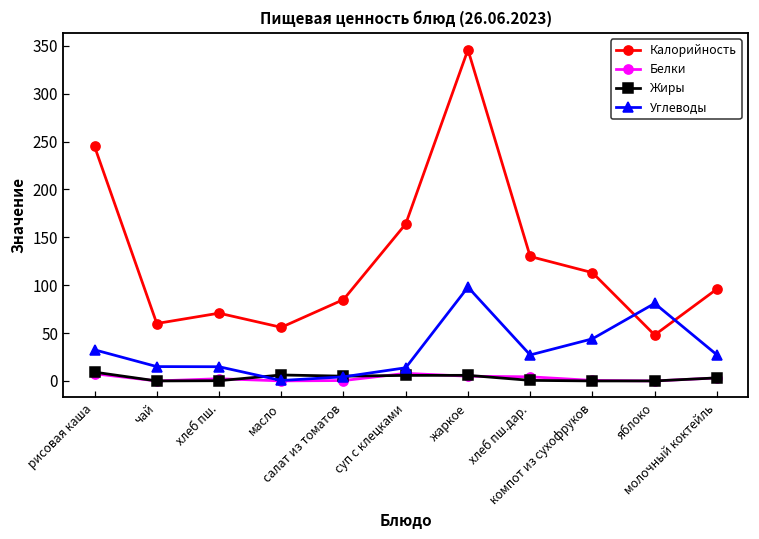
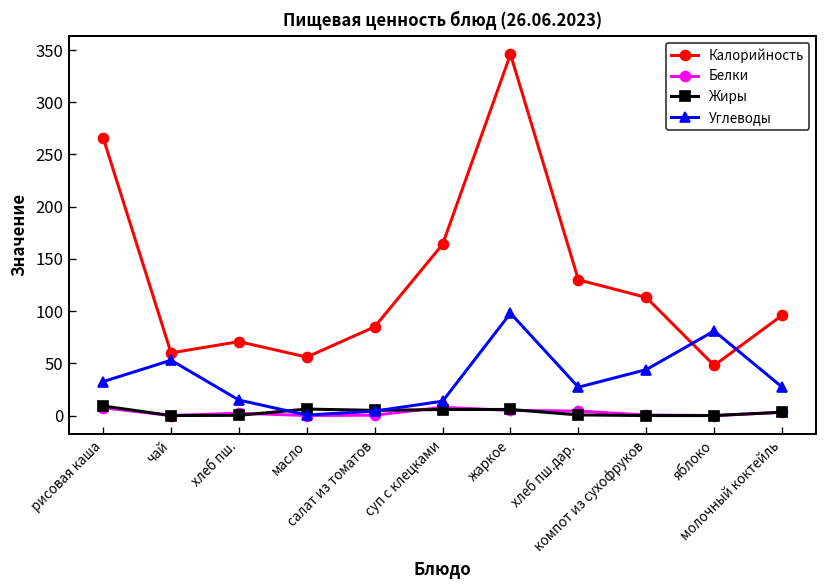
Калорийность, рисовая каша: 250 -> 270
Углеводы, чай: 20 -> 50
